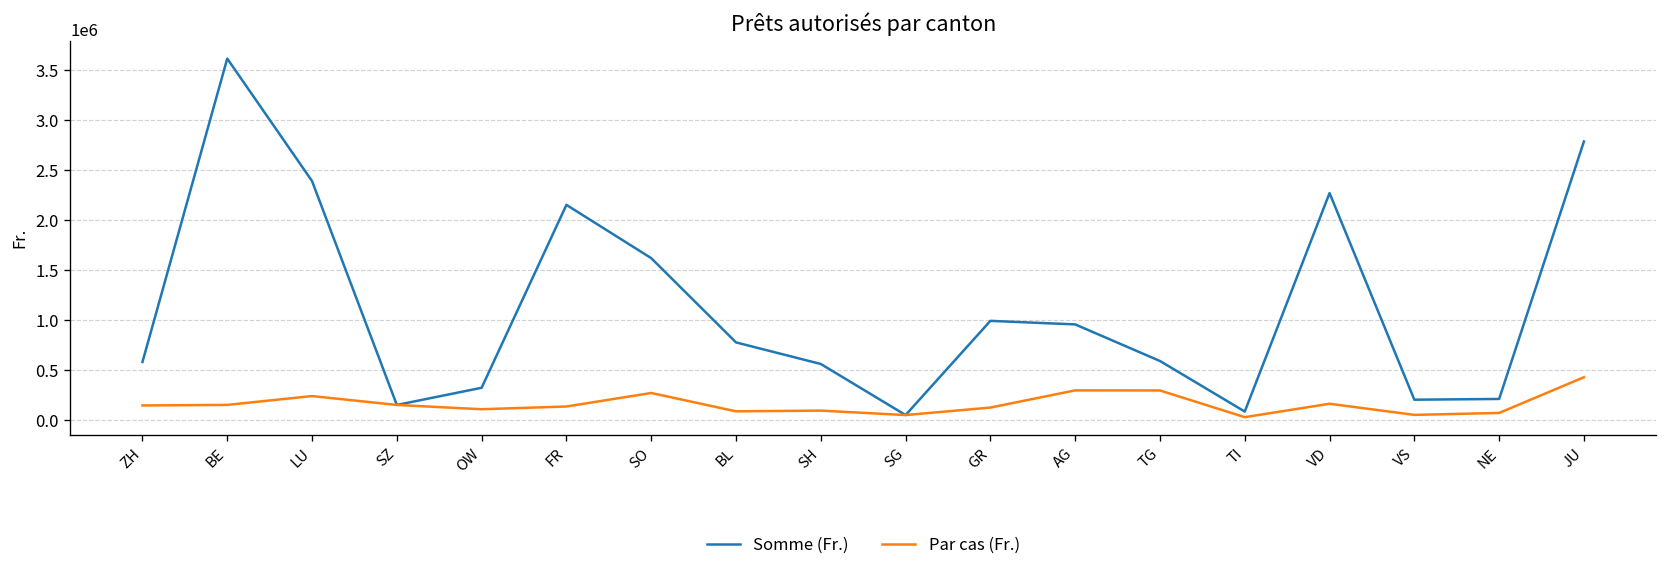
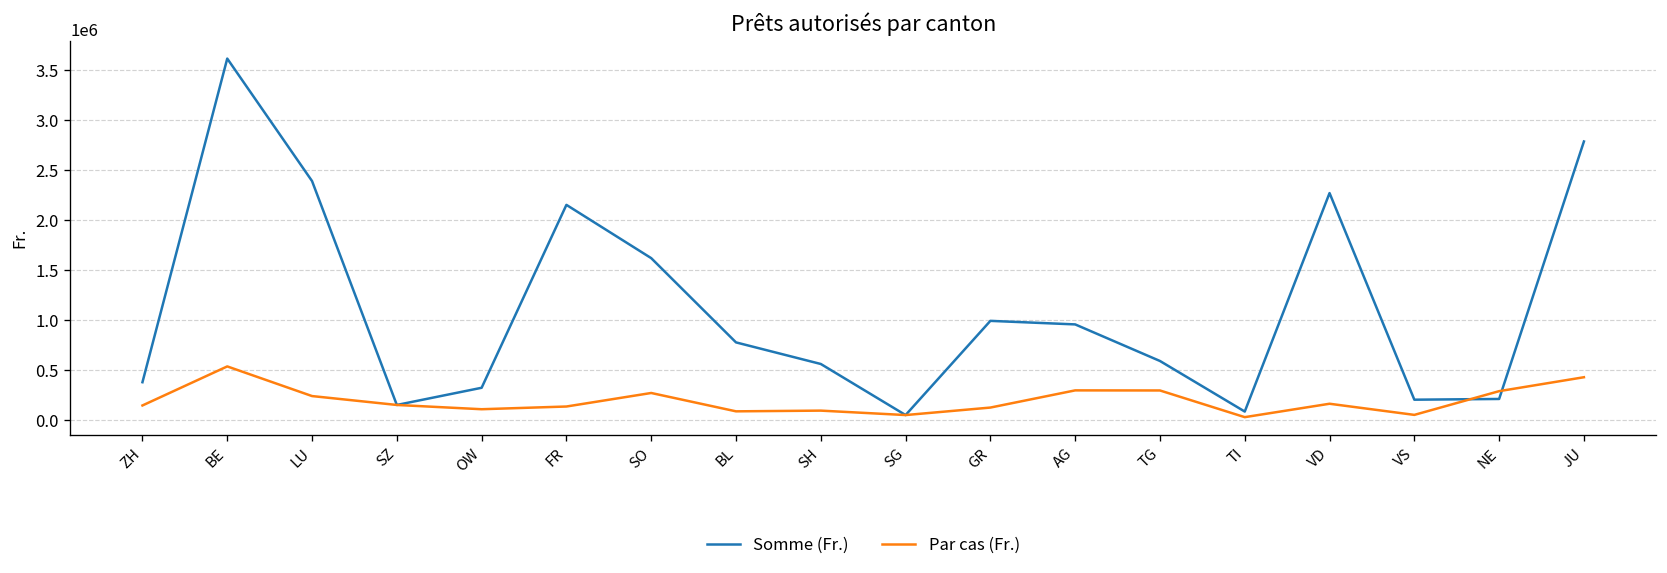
Somme (Fr.), ZH: 600000 -> 400000
Par cas (Fr.), BE: 200000 -> 500000
Par cas (Fr.), NE: 100000 -> 300000
